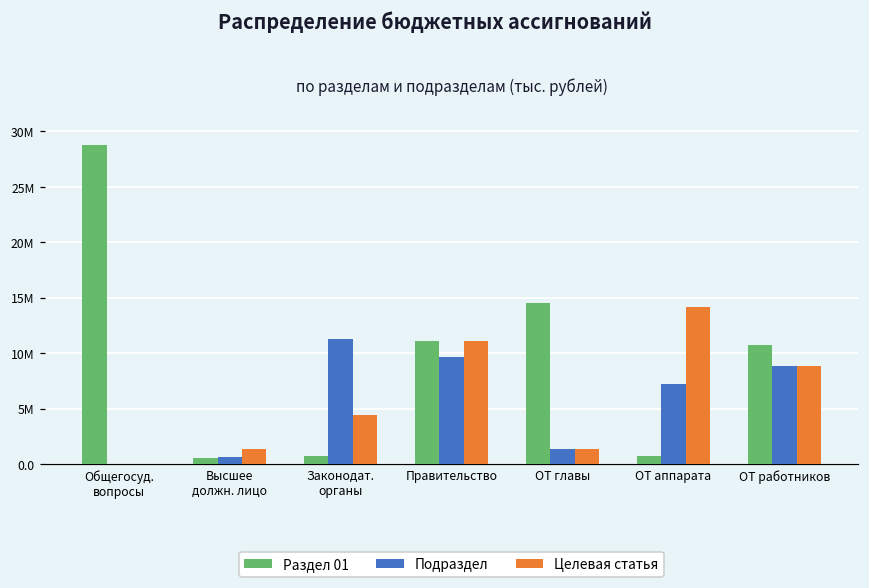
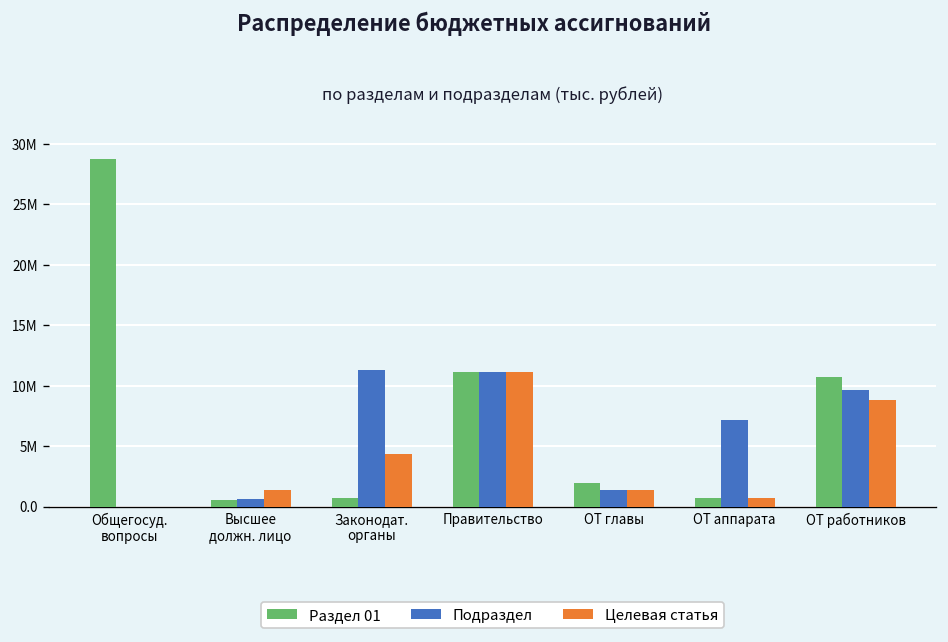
Подраздел, Правительство: 9600000 -> 11100000
Раздел 01, ОТ главы: 14500000 -> 2000000
Целевая статья, ОТ аппарата: 14200000 -> 700000
Подраздел, ОТ работников: 8800000 -> 9700000
